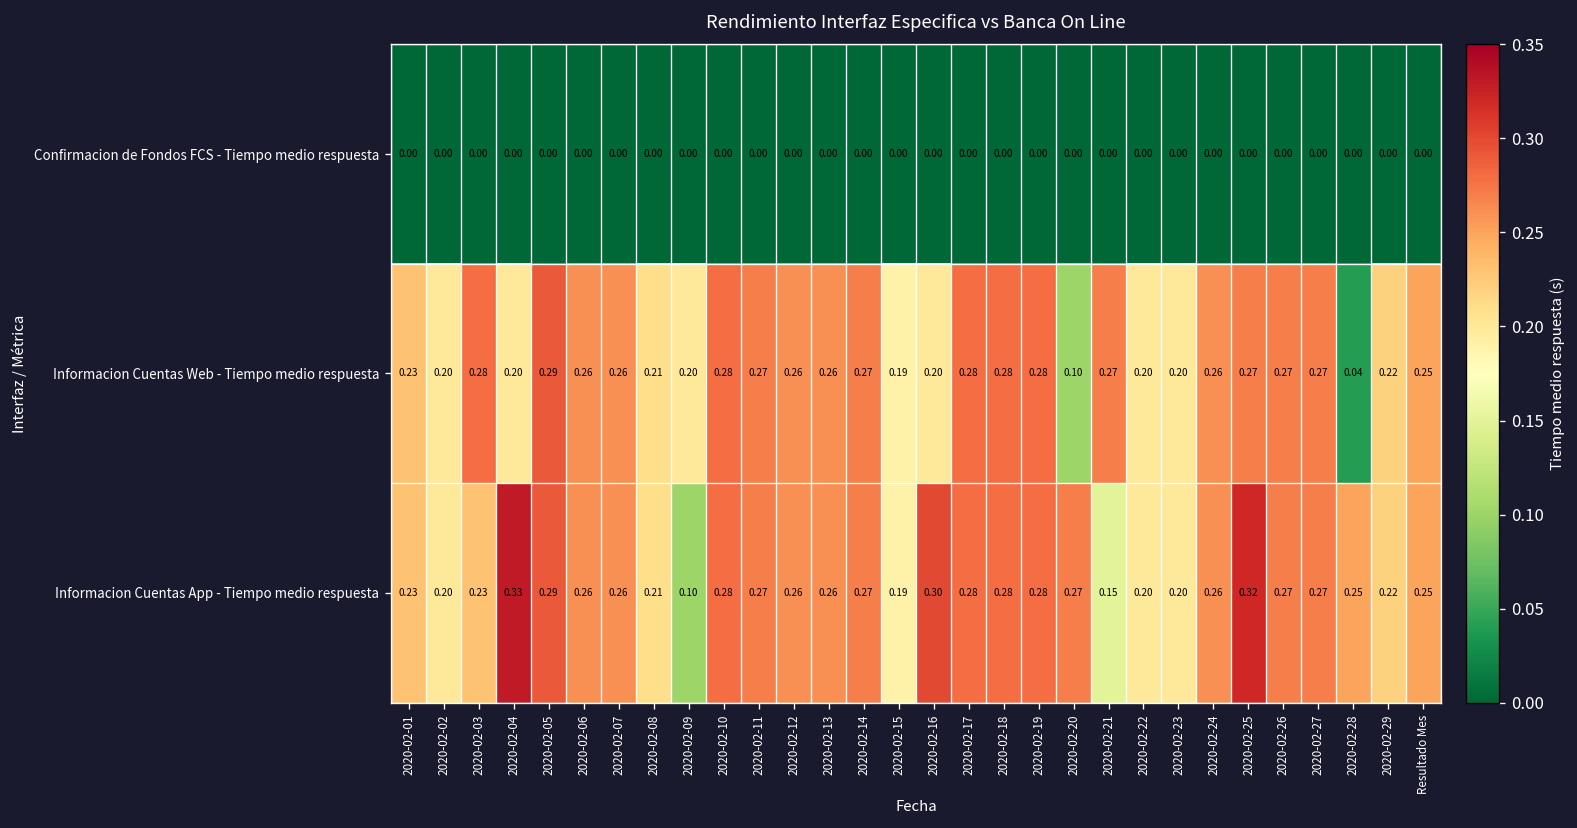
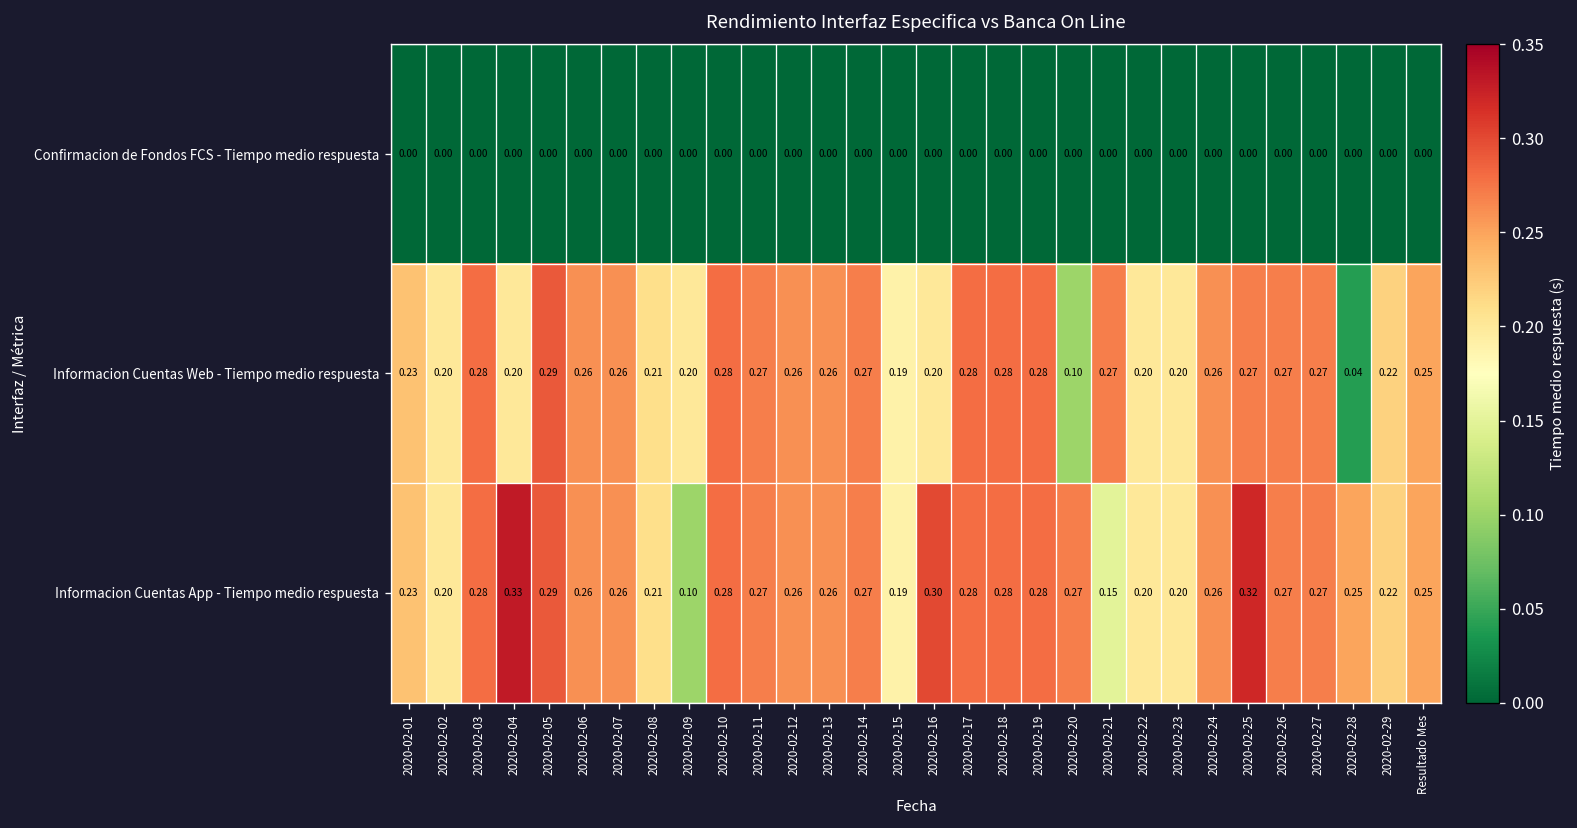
Informacion Cuentas App - Tiempo medio respuesta, 2020-02-03: 0.23 -> 0.28
